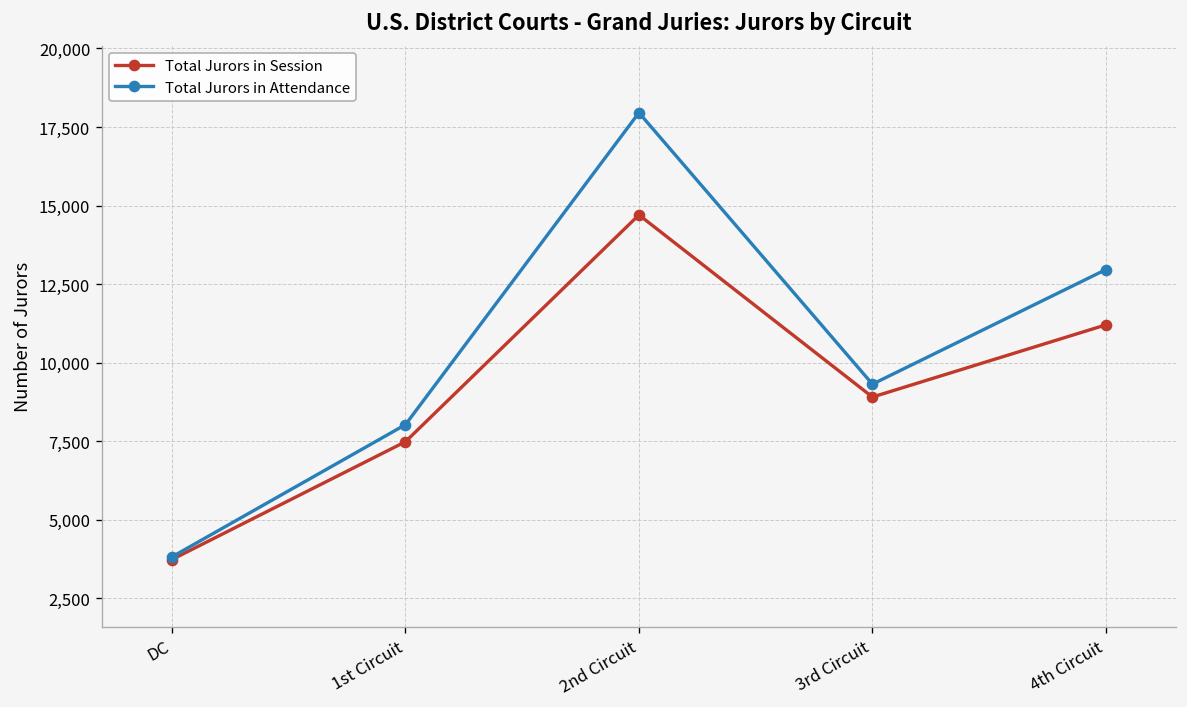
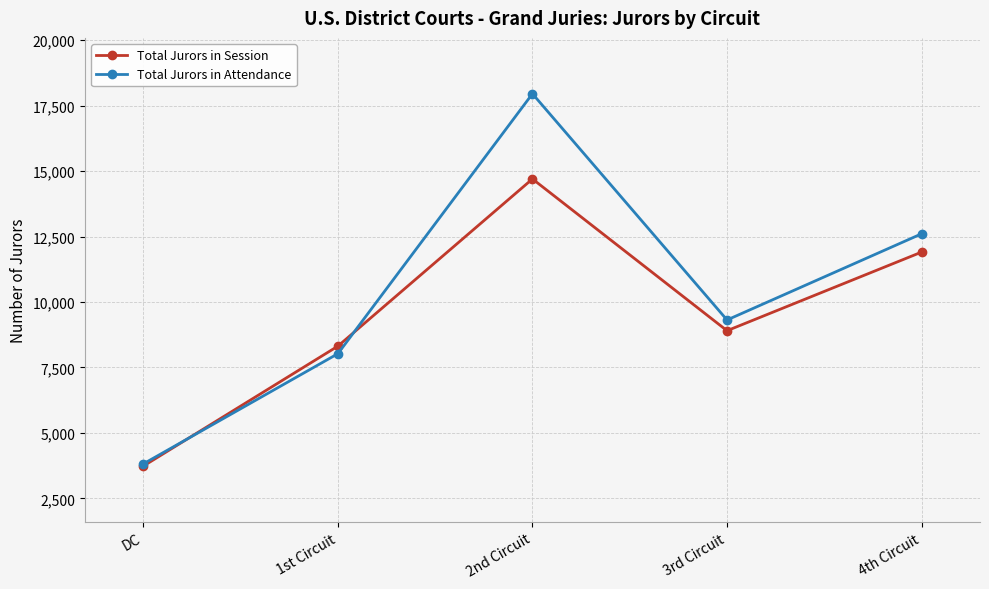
Total Jurors in Session, 1st Circuit: 7,500 -> 8,300
Total Jurors in Session, 4th Circuit: 11,200 -> 11,900
Total Jurors in Attendance, 4th Circuit: 13,000 -> 12,600
